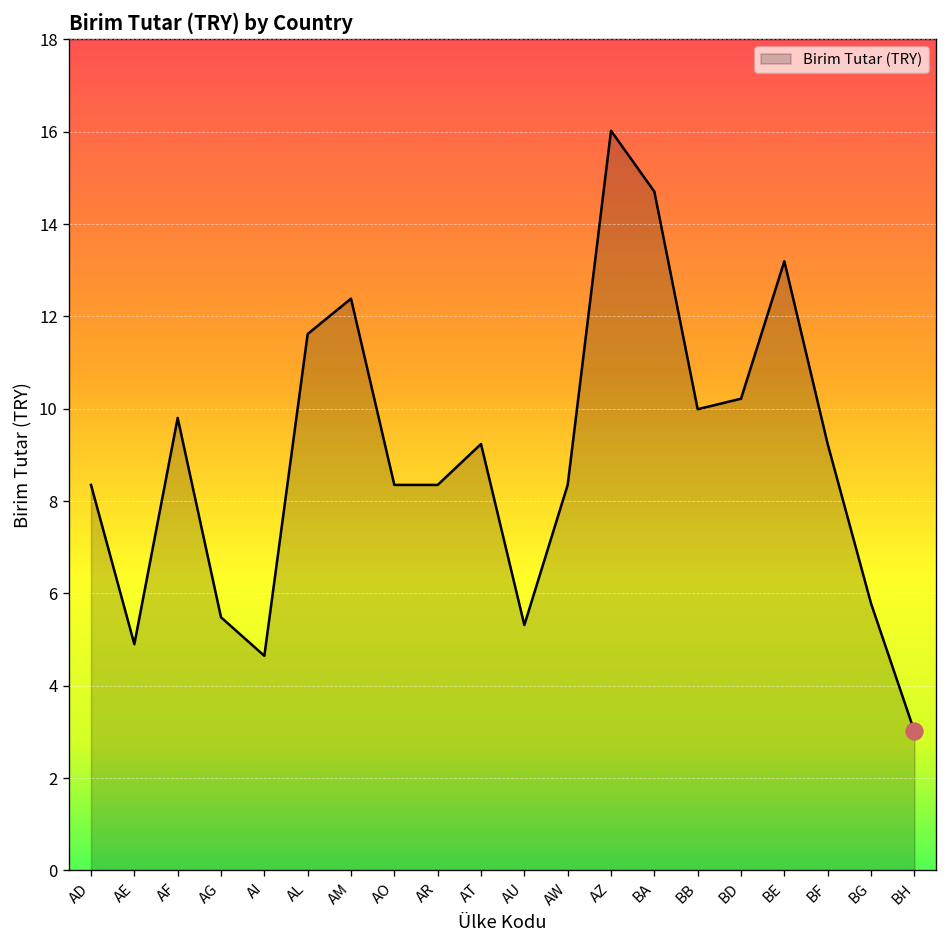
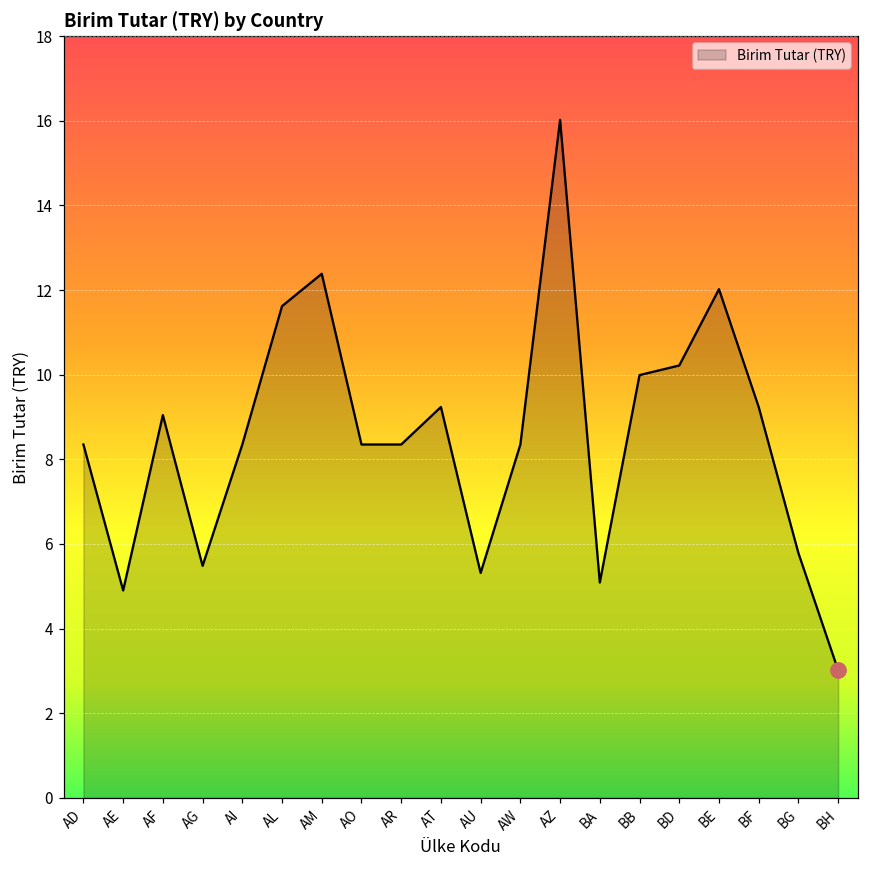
Birim Tutar (TRY), AF: 9.8 -> 9.0
Birim Tutar (TRY), AI: 4.6 -> 8.4
Birim Tutar (TRY), BA: 14.7 -> 5.1
Birim Tutar (TRY), BE: 13.2 -> 12.0
